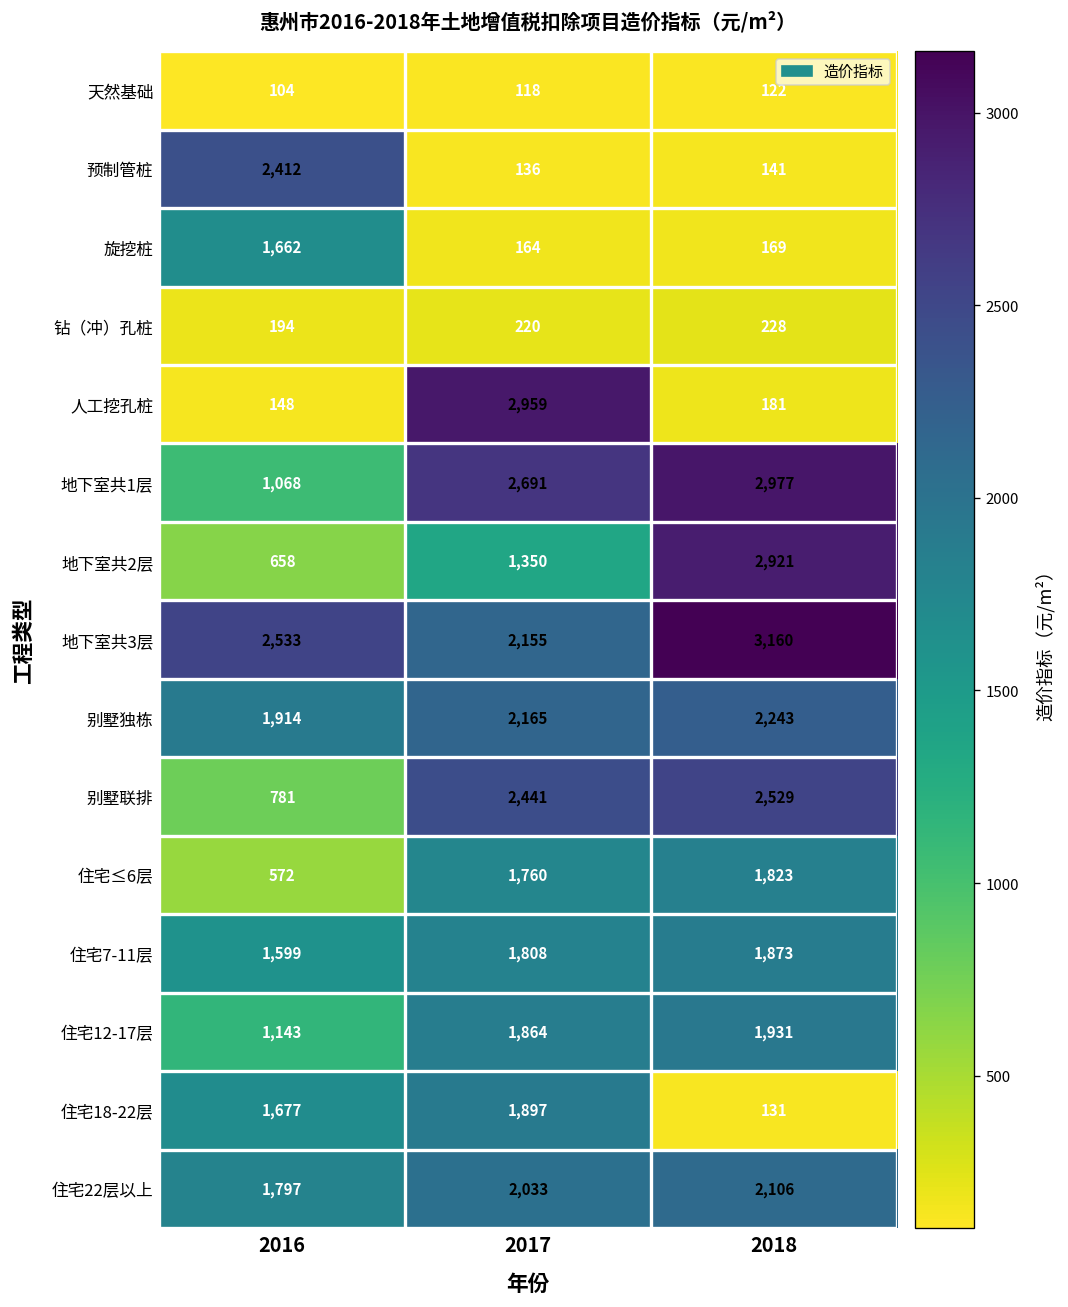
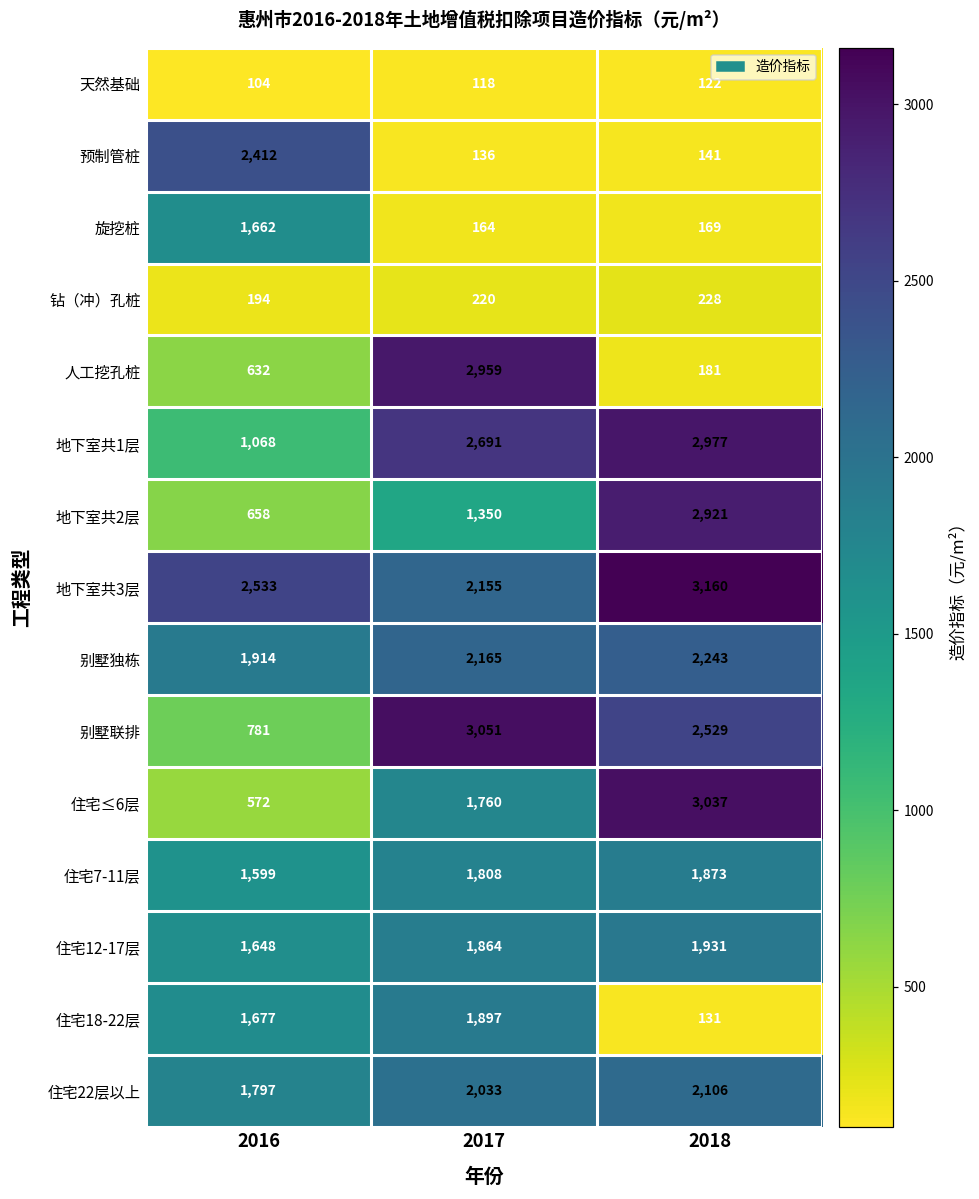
人工挖孔桩, 2016: 148 -> 632
别墅联排, 2017: 2,441 -> 3,051
住宅≤6层, 2018: 1,823 -> 3,037
住宅12-17层, 2016: 1,143 -> 1,648
